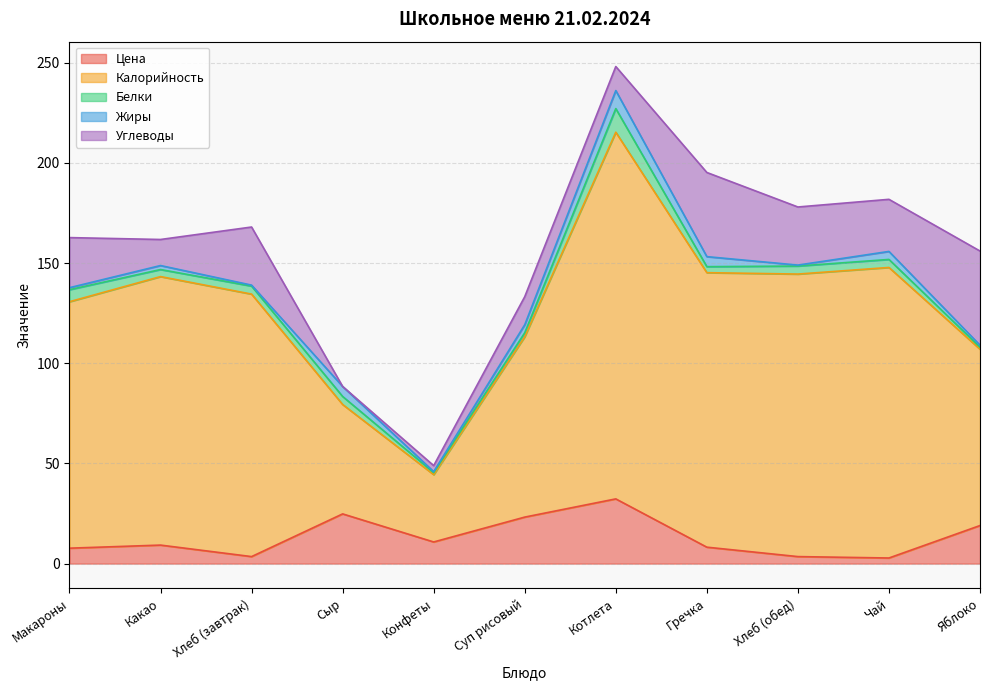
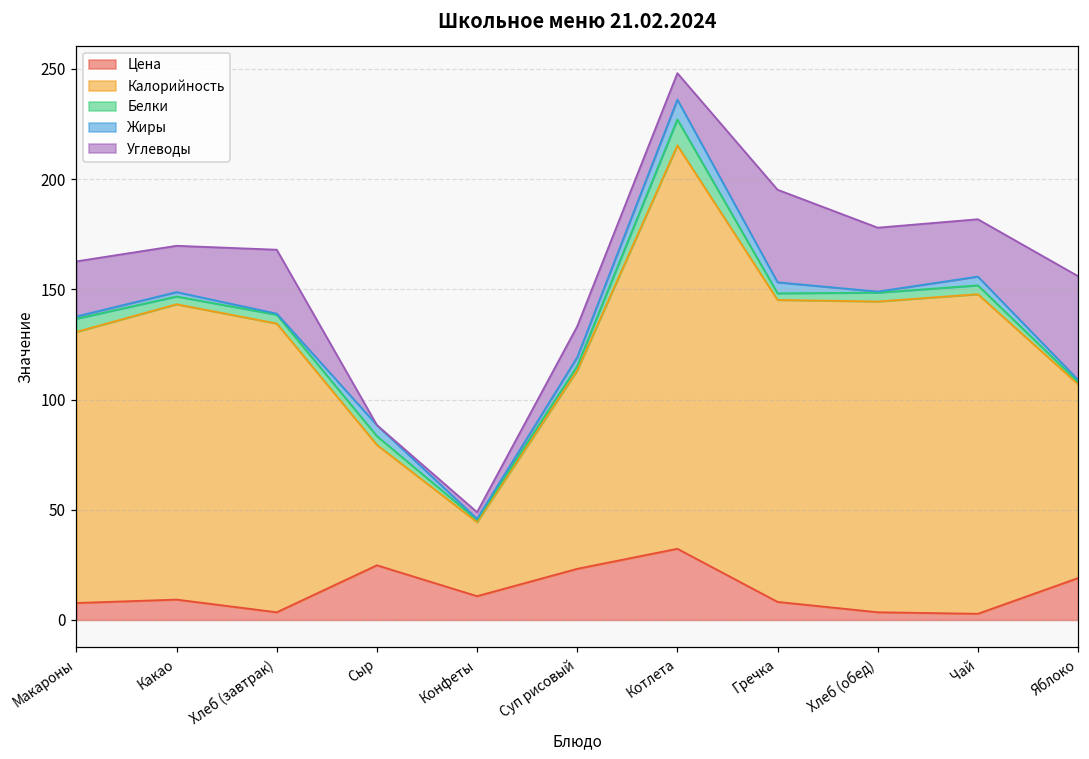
Углеводы, Какао: 13 -> 21
